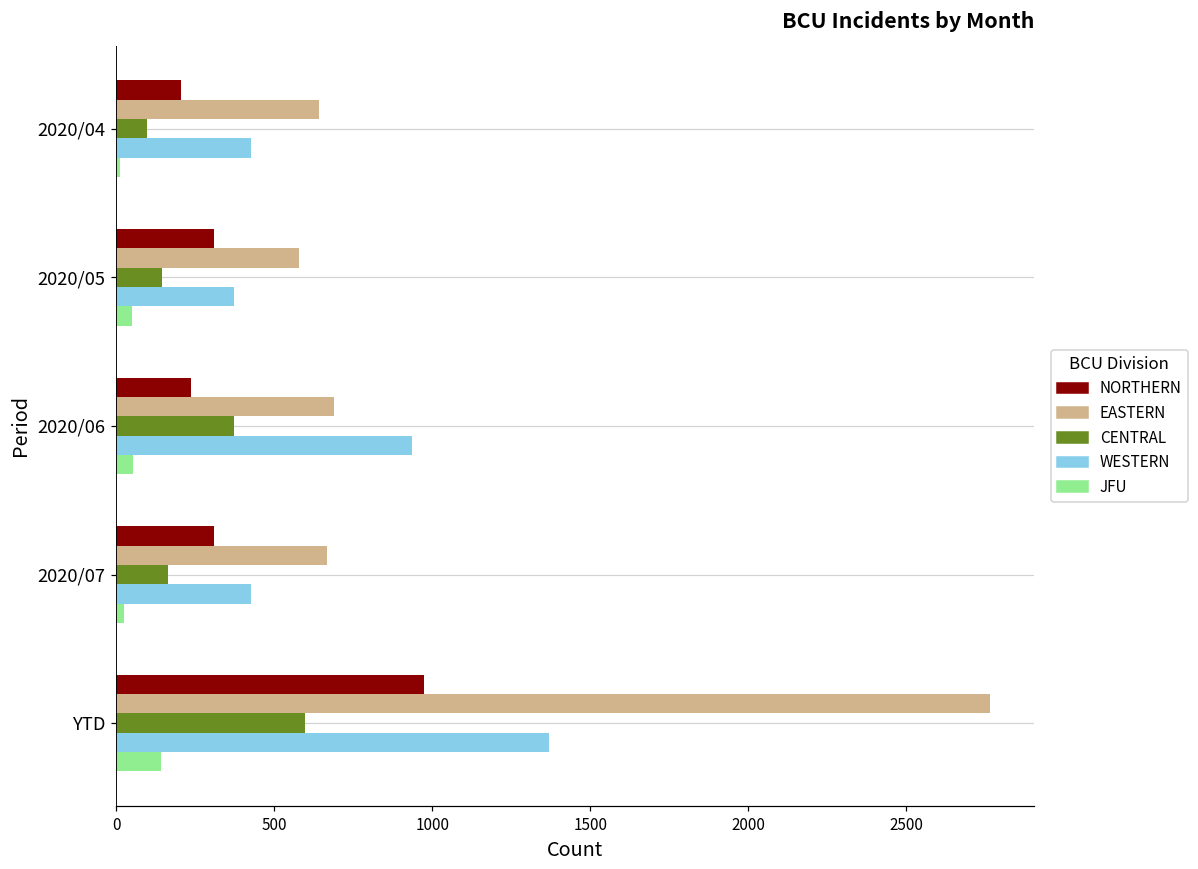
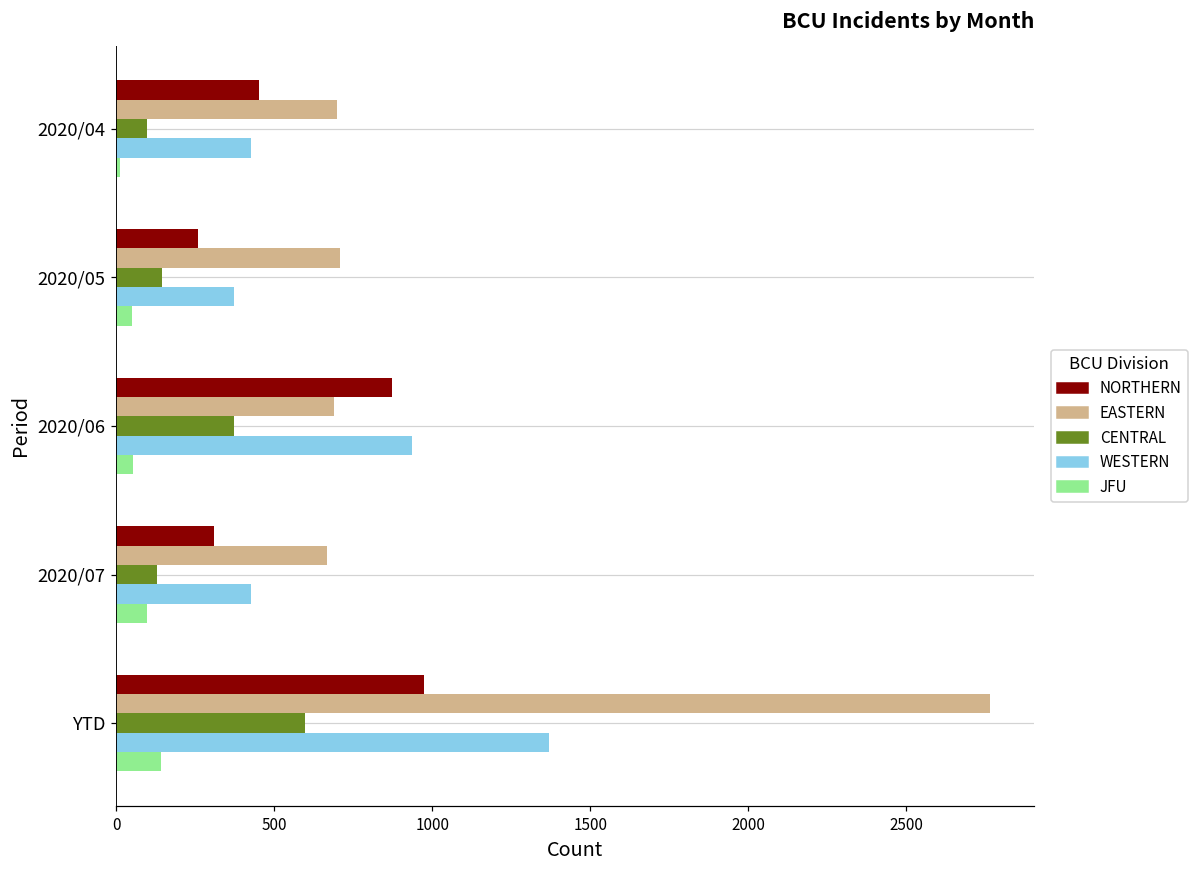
NORTHERN, 2020/04: 200 -> 450
EASTERN, 2020/04: 640 -> 700
NORTHERN, 2020/05: 310 -> 260
EASTERN, 2020/05: 580 -> 710
NORTHERN, 2020/06: 240 -> 870
CENTRAL, 2020/07: 160 -> 130
JFU, 2020/07: 30 -> 100
